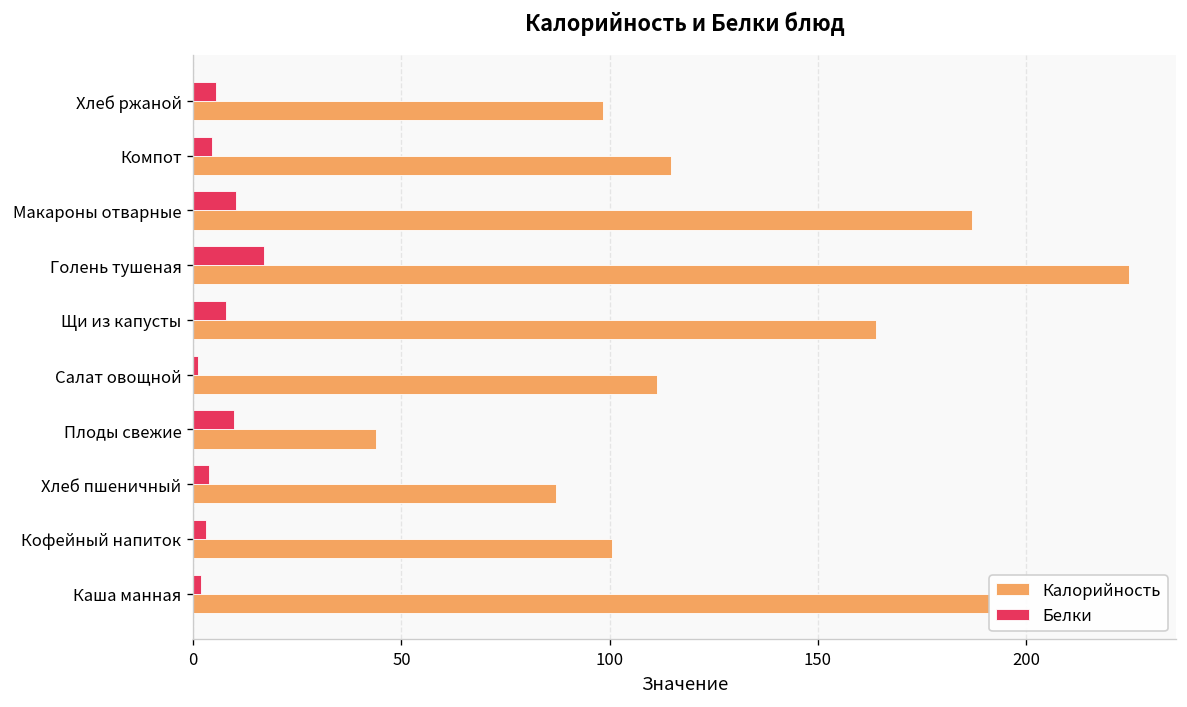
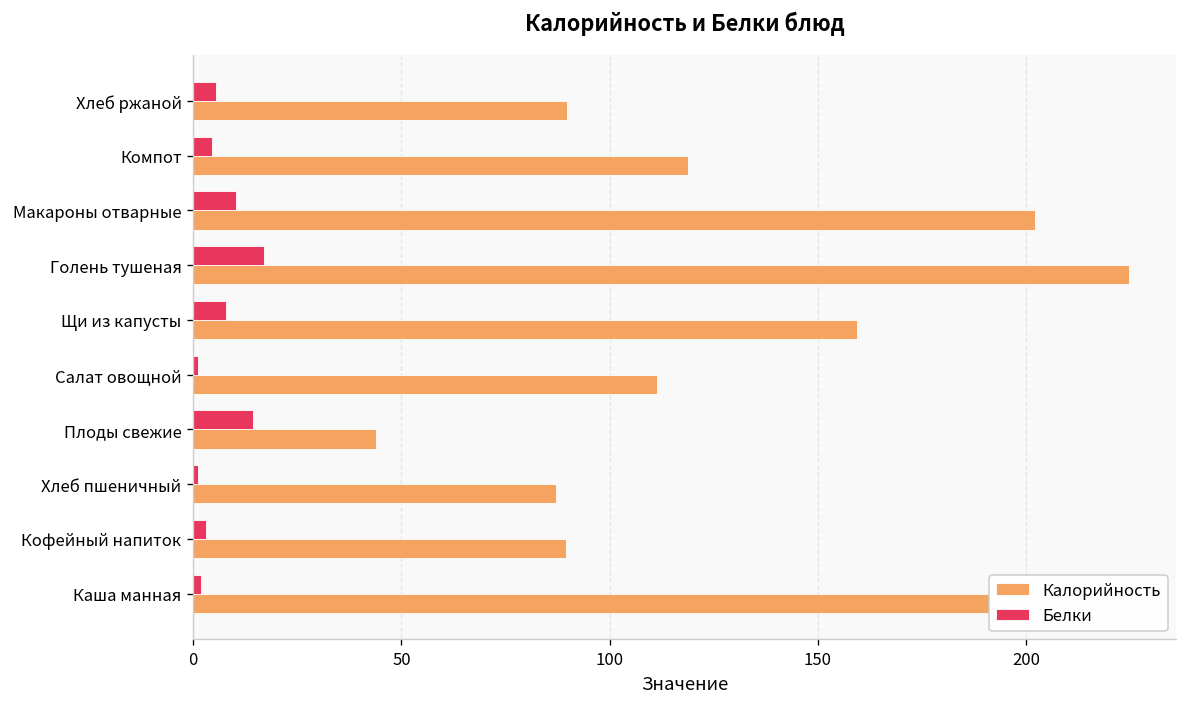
Калорийность, Хлеб ржаной: 99 -> 90
Калорийность, Компот: 115 -> 119
Калорийность, Макароны отварные: 187 -> 202
Калорийность, Щи из капусты: 164 -> 159
Белки, Плоды свежие: 10 -> 14
Белки, Хлеб пшеничный: 4 -> 1
Калорийность, Кофейный напиток: 101 -> 90
